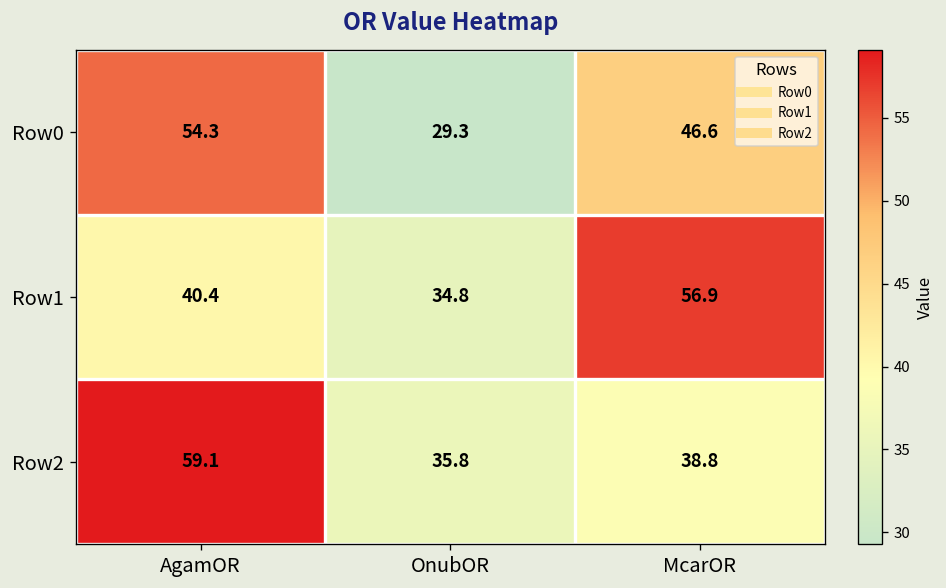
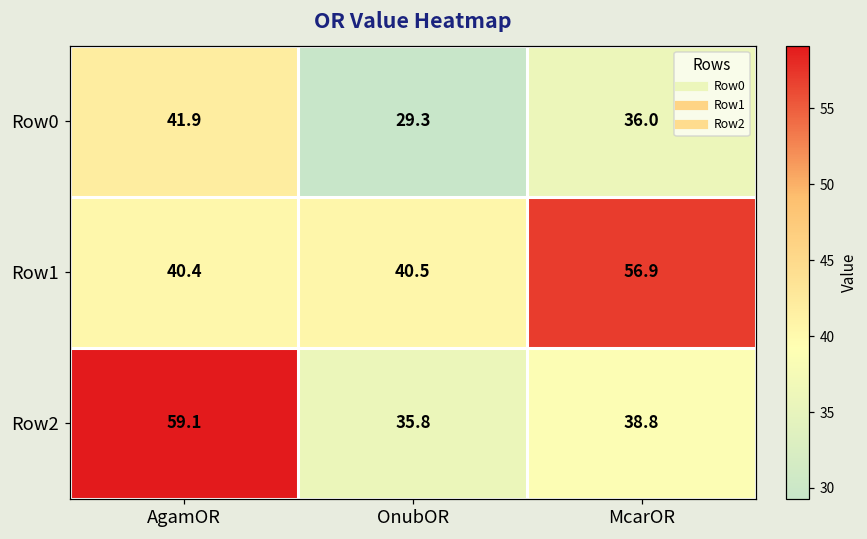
Row0, AgamOR: 54.3 -> 41.9
Row0, McarOR: 46.6 -> 36.0
Row1, OnubOR: 34.8 -> 40.5
